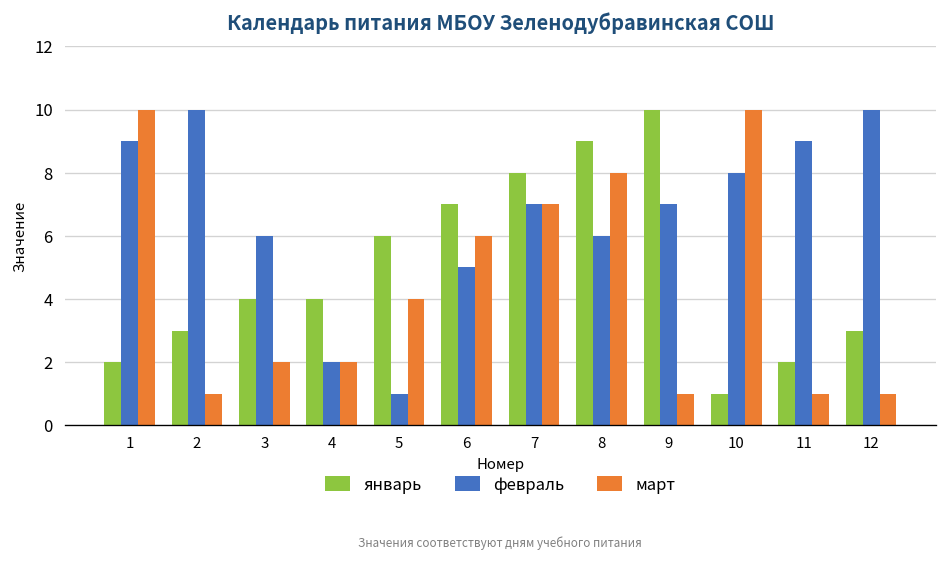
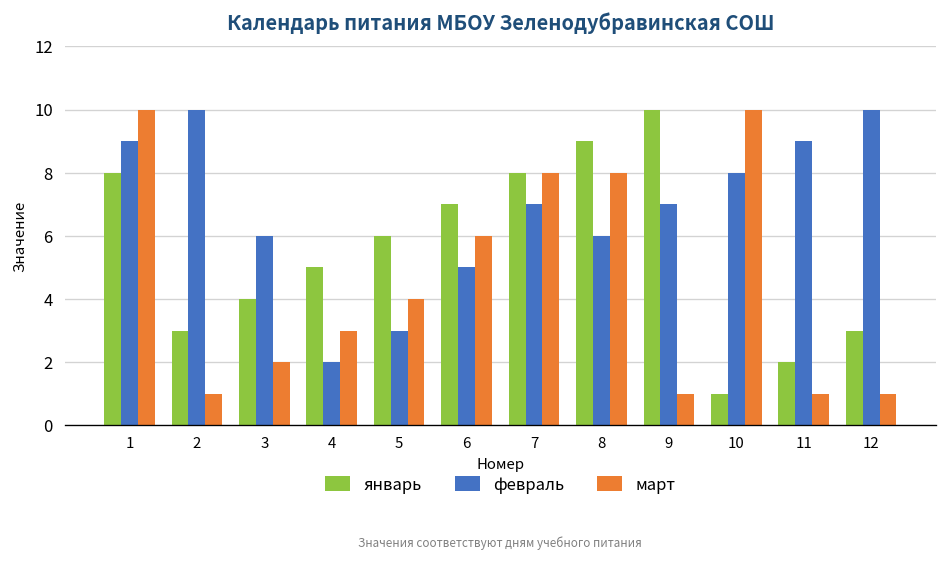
январь, 1: 2 -> 8
январь, 4: 4 -> 5
март, 4: 2 -> 3
февраль, 5: 1 -> 3
март, 7: 7 -> 8
